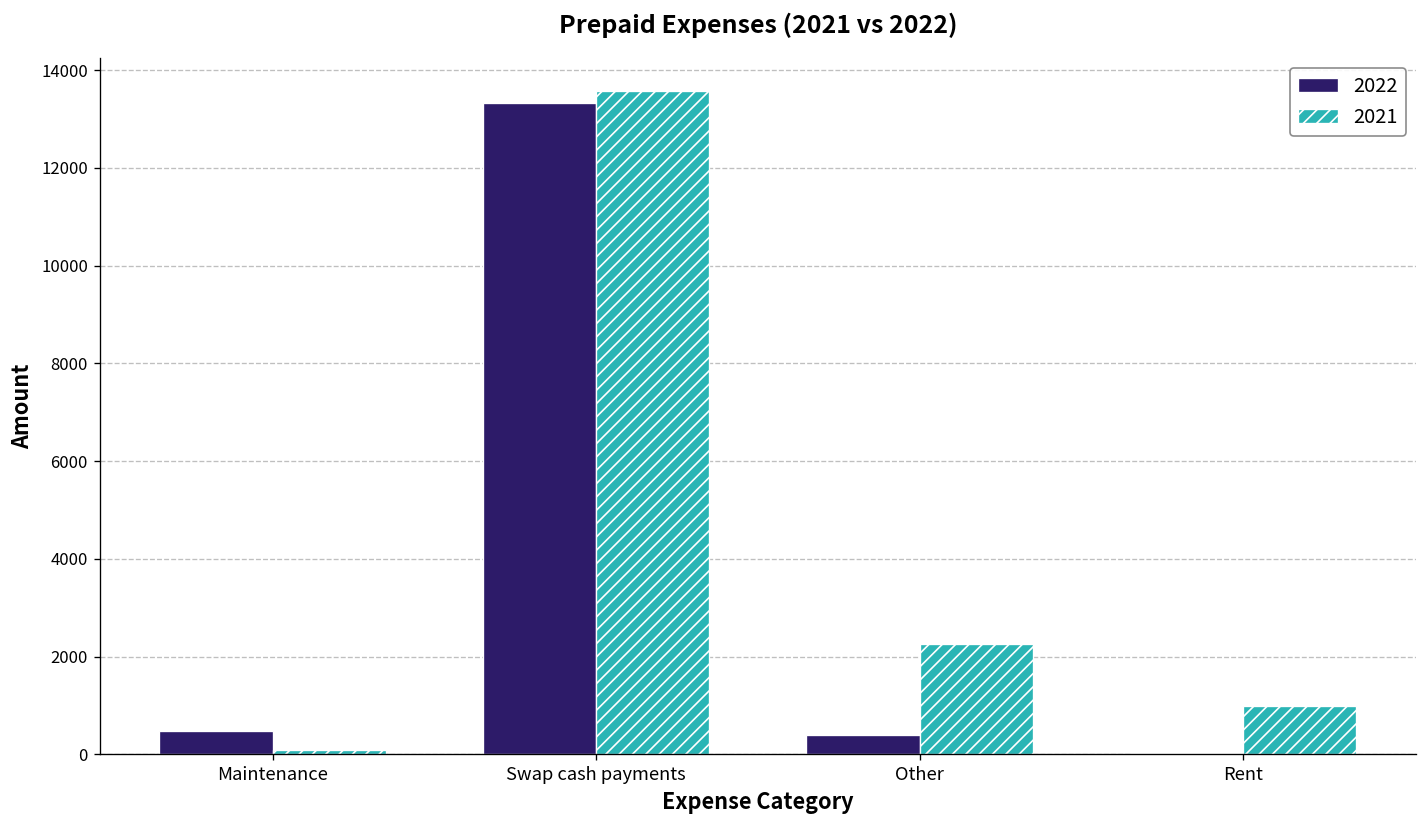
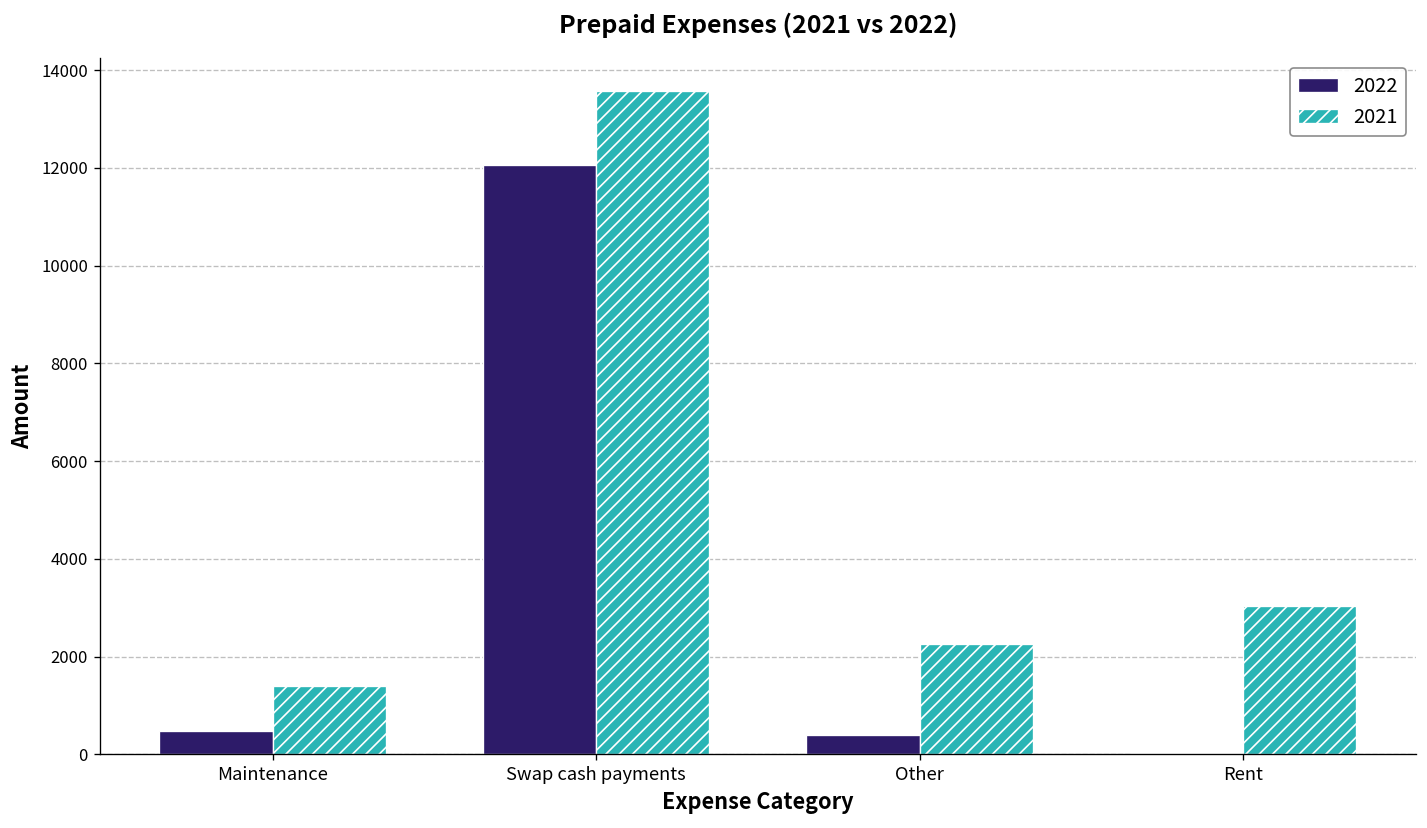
2021, Maintenance: 100 -> 1400
2022, Swap cash payments: 13300 -> 12100
2021, Rent: 1000 -> 3000
